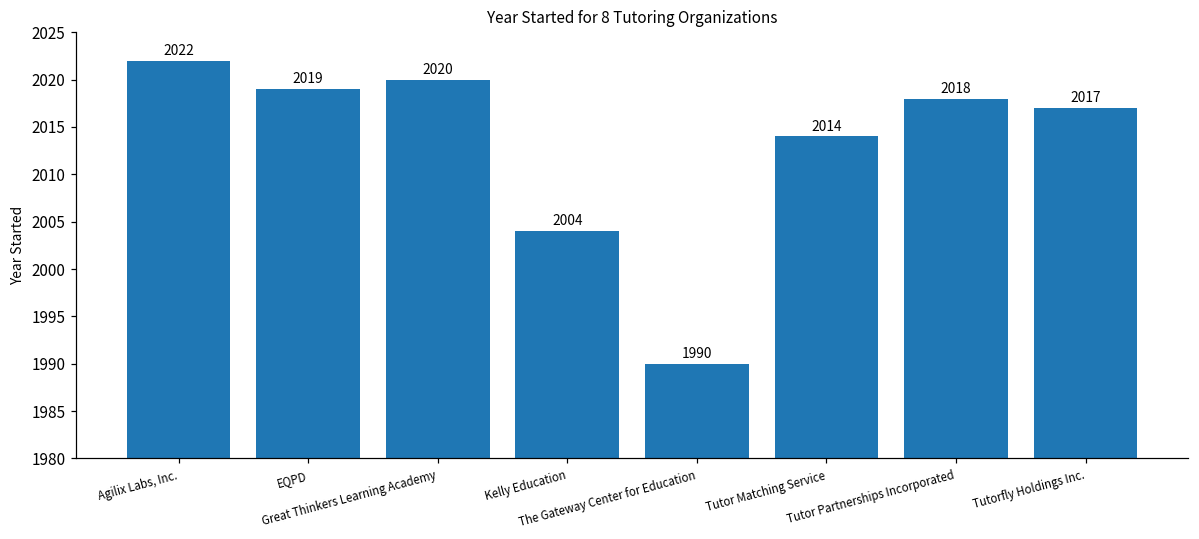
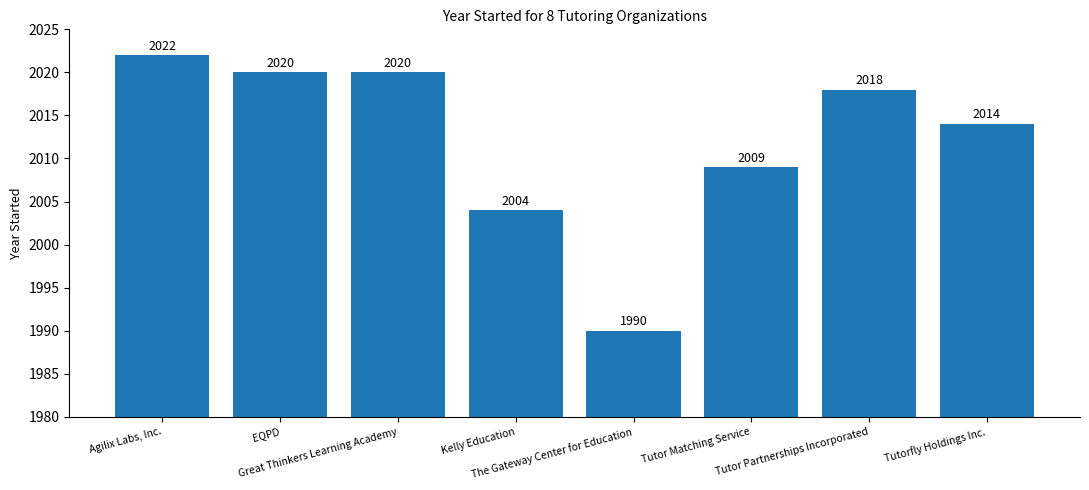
EQPD: 2019 -> 2020
Tutor Matching Service: 2014 -> 2009
Tutorfly Holdings Inc.: 2017 -> 2014
